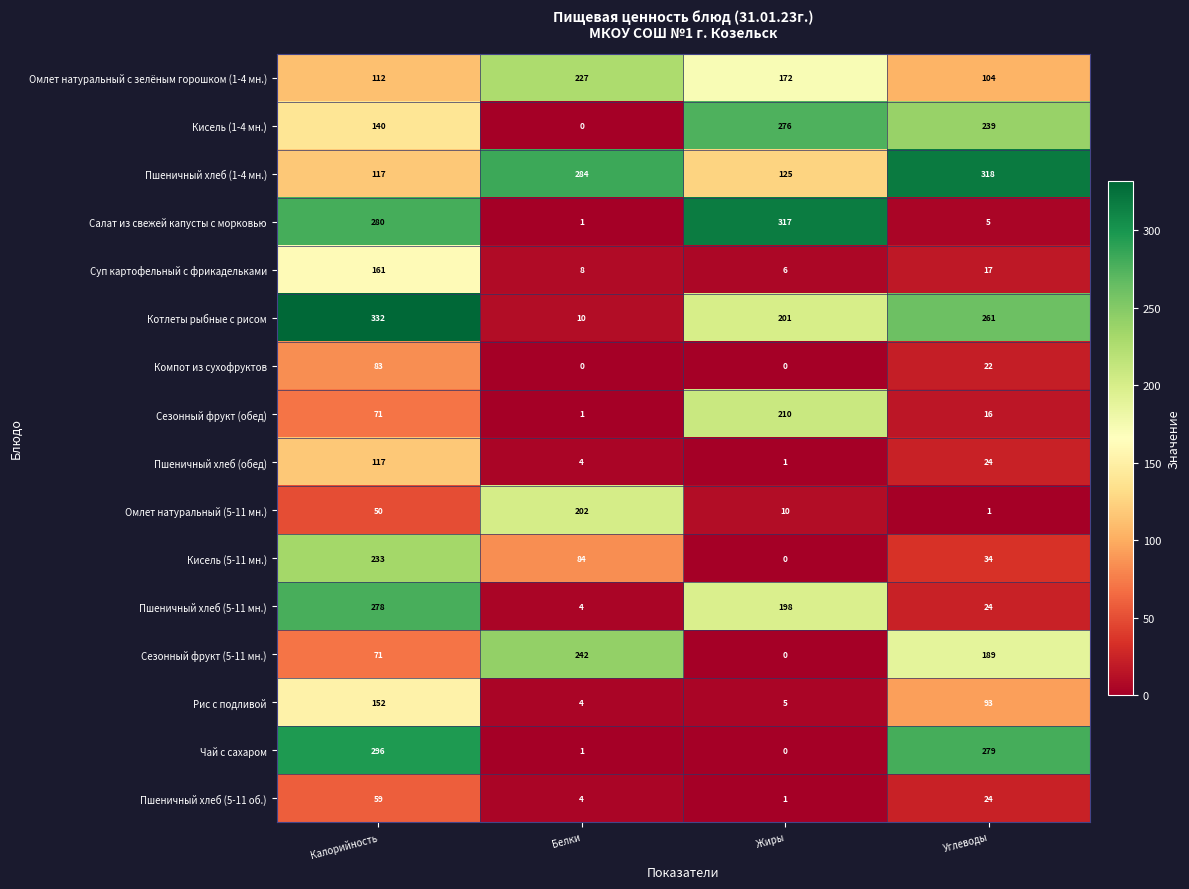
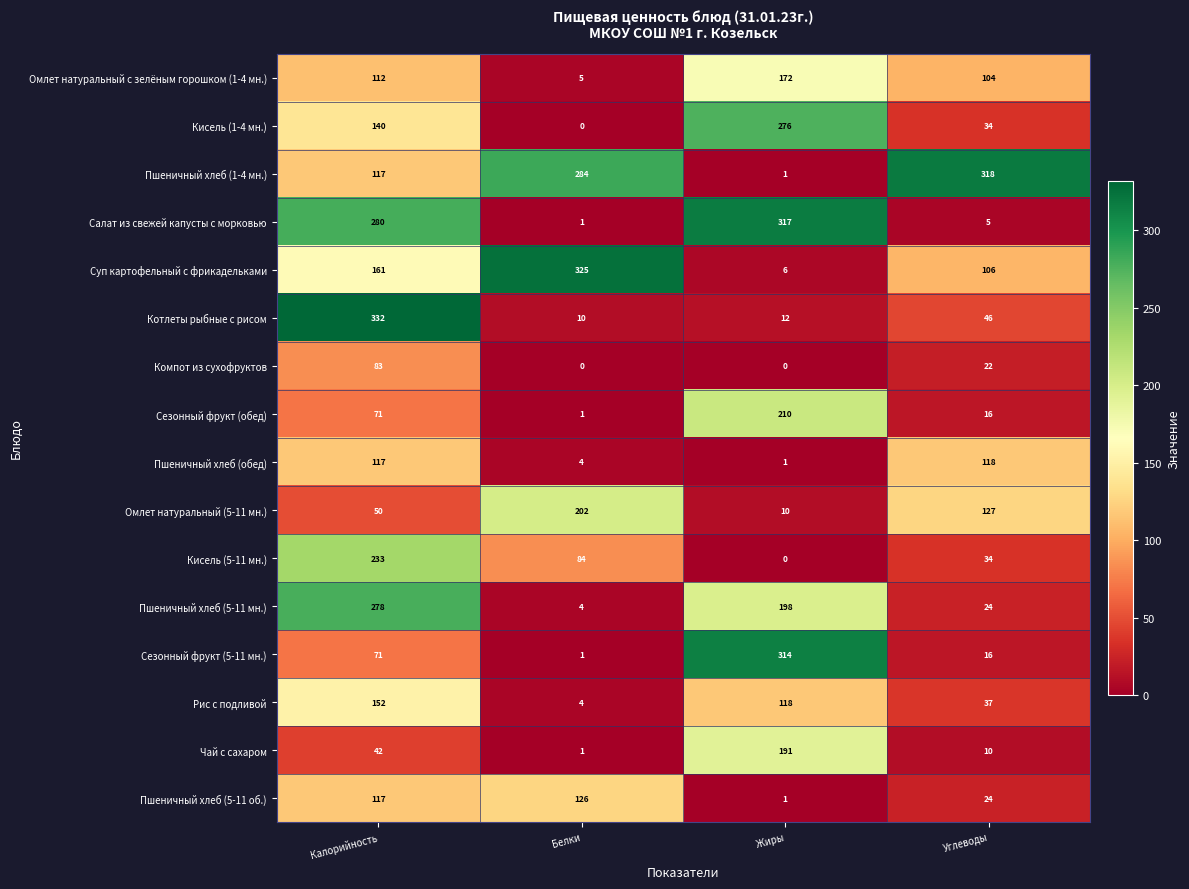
Омлет натуральный с зелёным горошком (1-4 мн.), Белки: 227 -> 5
Кисель (1-4 мн.), Углеводы: 239 -> 34
Пшеничный хлеб (1-4 мн.), Жиры: 125 -> 1
Суп картофельный с фрикадельками, Белки: 8 -> 325
Суп картофельный с фрикадельками, Углеводы: 17 -> 106
Котлеты рыбные с рисом, Жиры: 201 -> 12
Котлеты рыбные с рисом, Углеводы: 261 -> 46
Пшеничный хлеб (обед), Углеводы: 24 -> 118
Омлет натуральный (5-11 мн.), Углеводы: 1 -> 127
Сезонный фрукт (5-11 мн.), Белки: 242 -> 1
Сезонный фрукт (5-11 мн.), Жиры: 0 -> 314
Сезонный фрукт (5-11 мн.), Углеводы: 189 -> 16
Рис с подливой, Жиры: 5 -> 118
Рис с подливой, Углеводы: 93 -> 37
Чай с сахаром, Калорийность: 296 -> 42
Чай с сахаром, Жиры: 0 -> 191
Чай с сахаром, Углеводы: 279 -> 10
Пшеничный хлеб (5-11 об.), Калорийность: 59 -> 117
Пшеничный хлеб (5-11 об.), Белки: 4 -> 126
